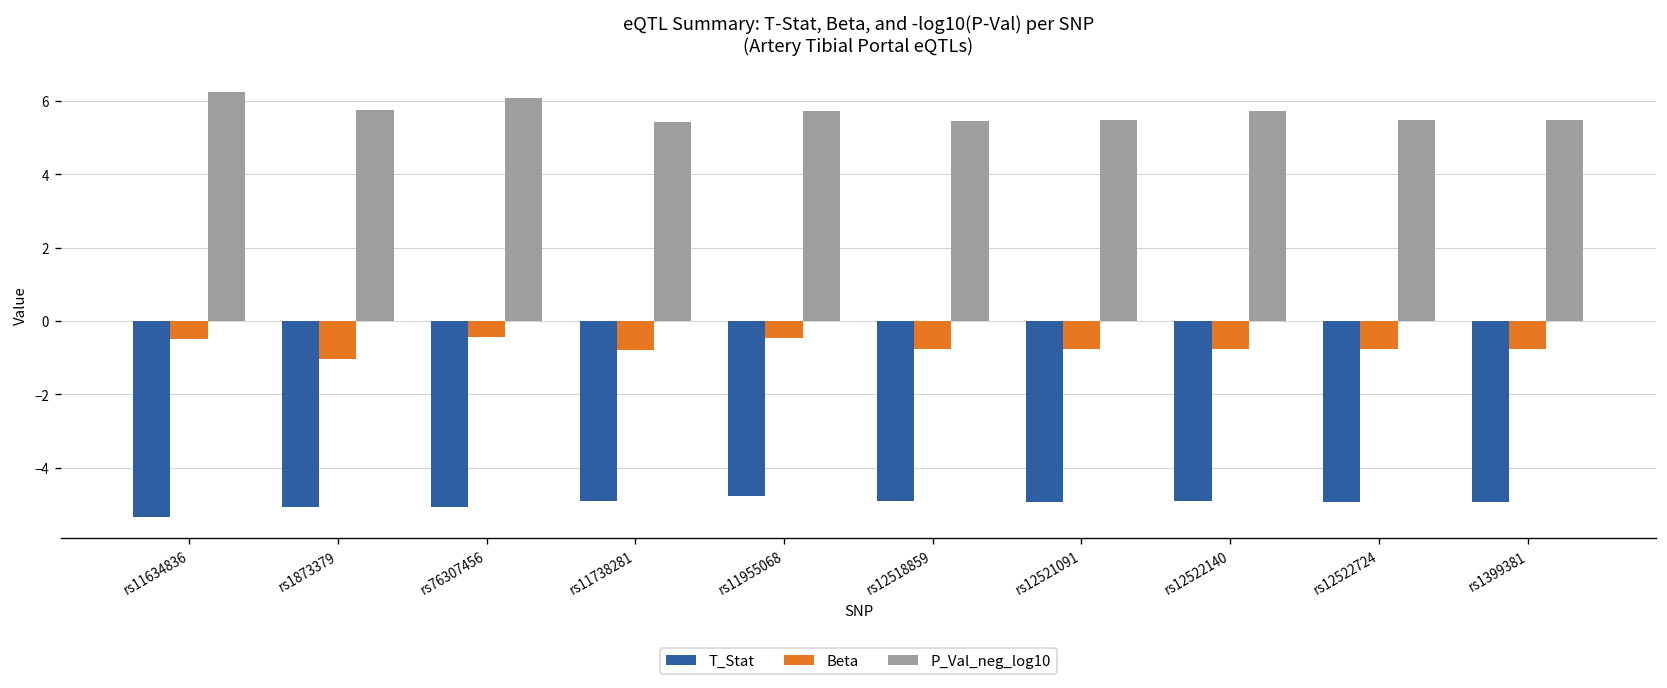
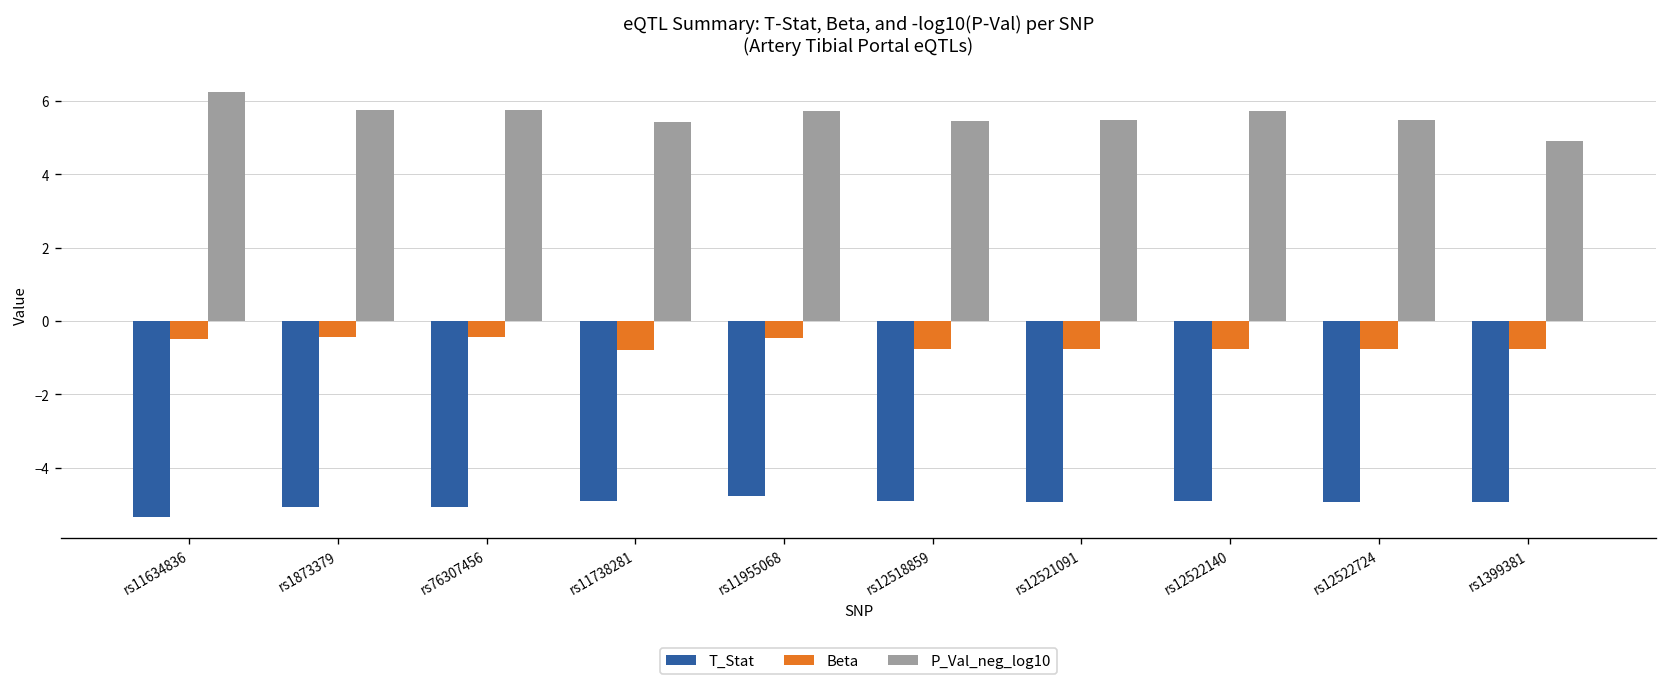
Beta, rs1873379: -1.0 -> -0.4
P_Val_neg_log10, rs76307456: 6.1 -> 5.7
P_Val_neg_log10, rs1399381: 5.5 -> 4.9
